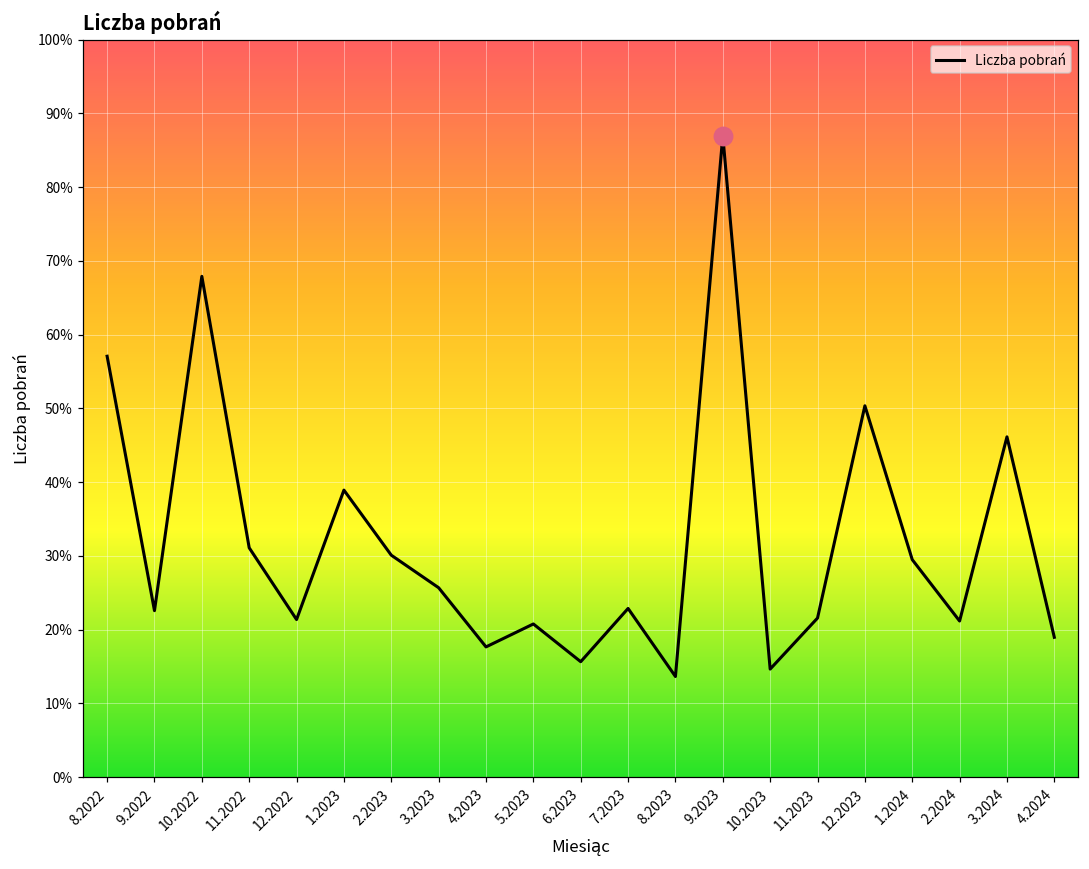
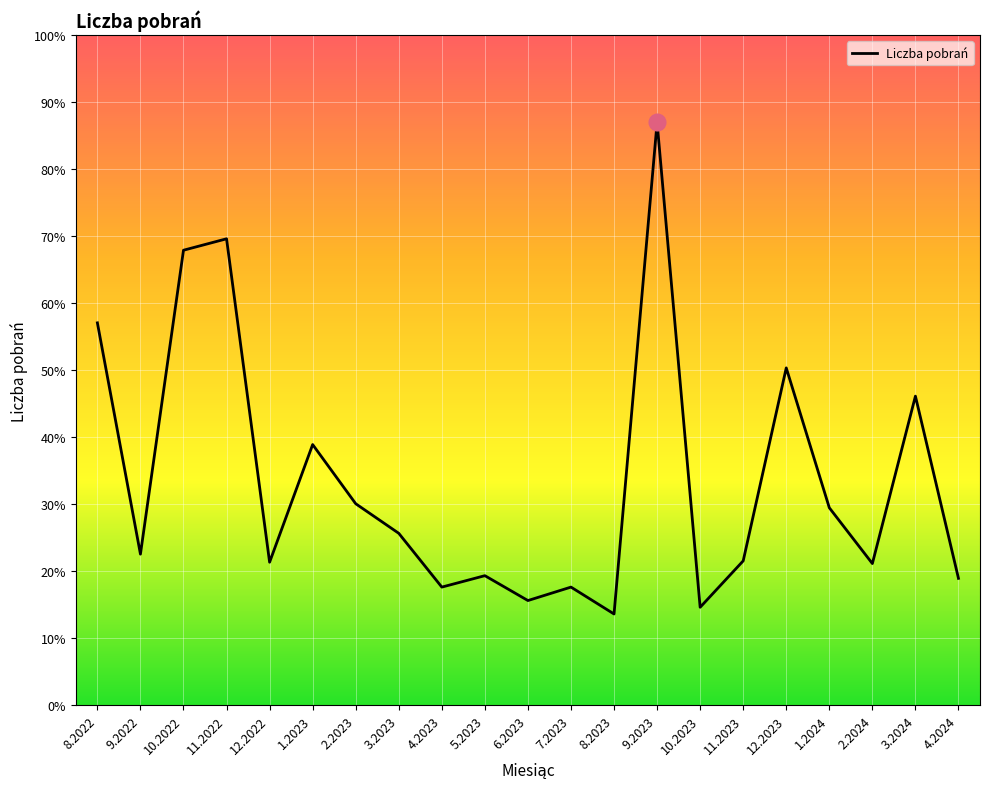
Liczba pobrań, 11.2022: 31% -> 70%
Liczba pobrań, 5.2023: 21% -> 19%
Liczba pobrań, 7.2023: 23% -> 18%
